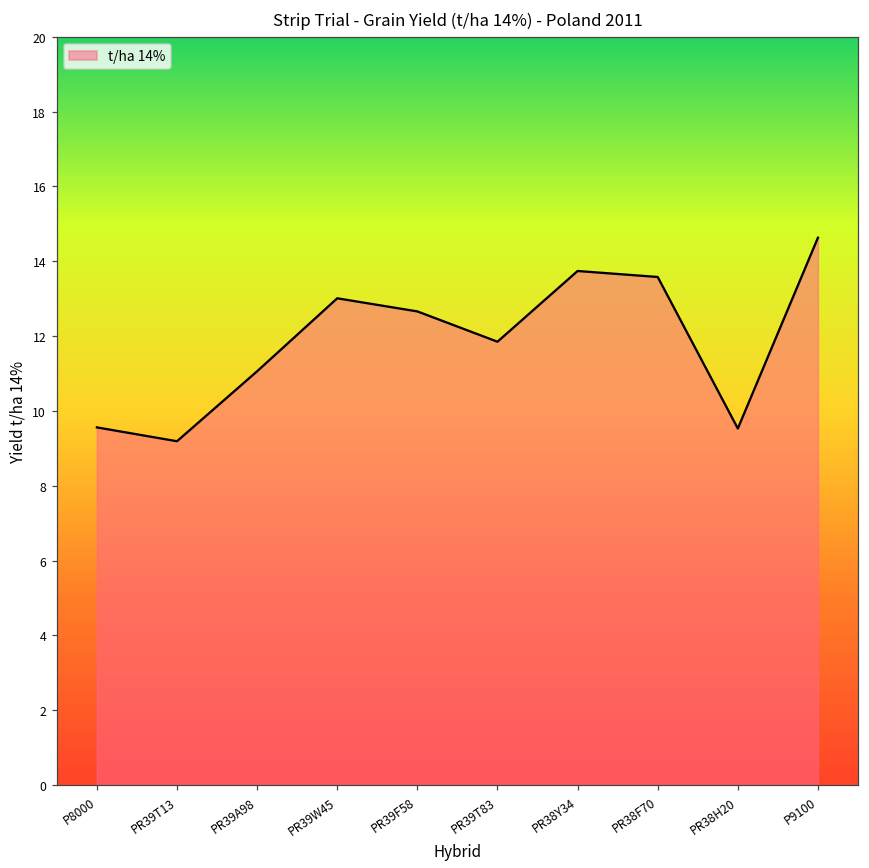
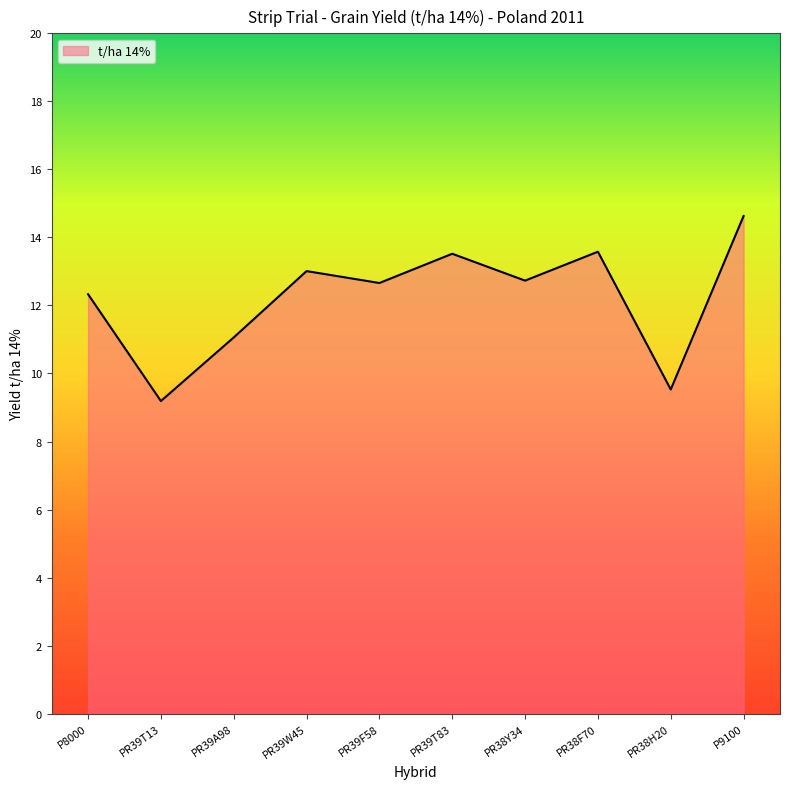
P8000: 9.6 -> 12.3
PR39T83: 11.9 -> 13.5
PR38Y34: 13.7 -> 12.7
